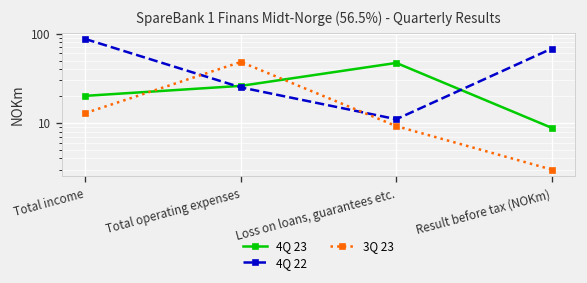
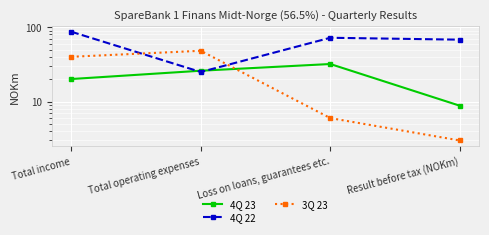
3Q 23, Total income: 13 -> 40
4Q 23, Loss on loans, guarantees etc.: 50 -> 32
4Q 22, Loss on loans, guarantees etc.: 11 -> 70
3Q 23, Loss on loans, guarantees etc.: 9 -> 6
